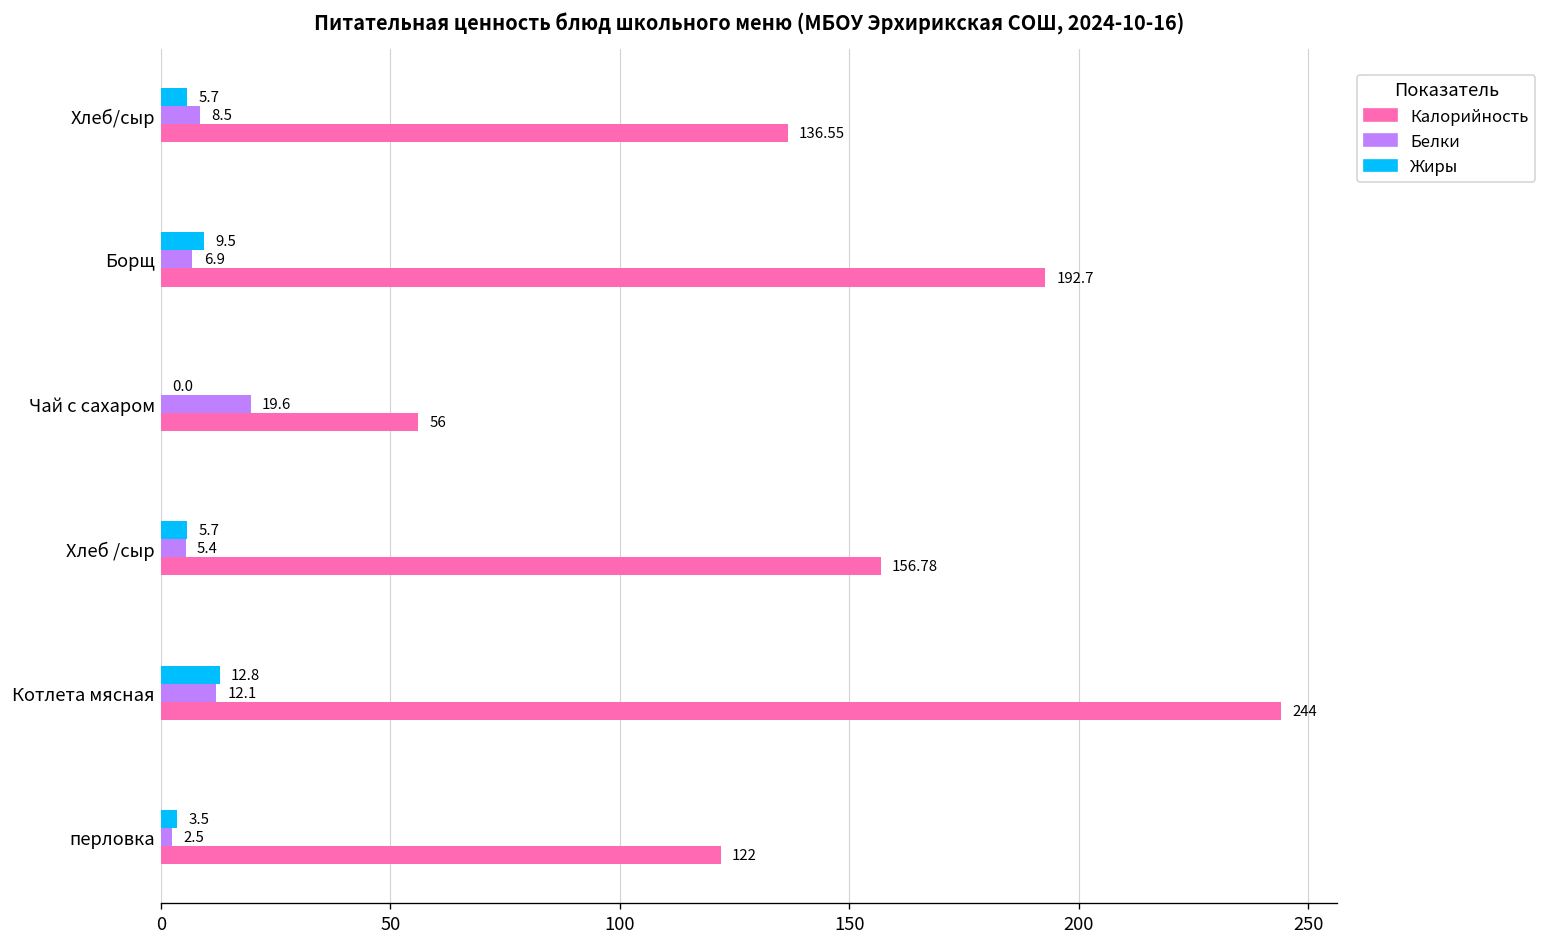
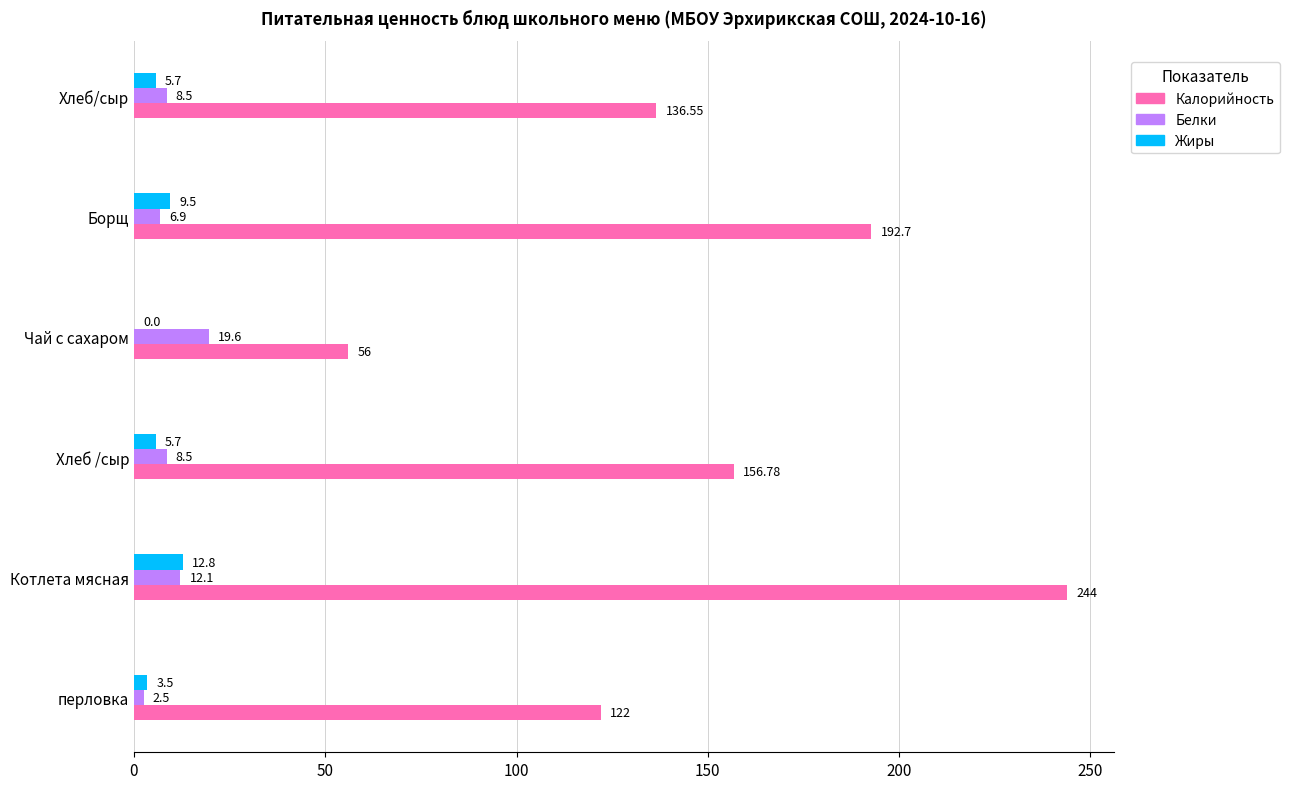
Белки, Хлеб /сыр: 5.4 -> 8.5
